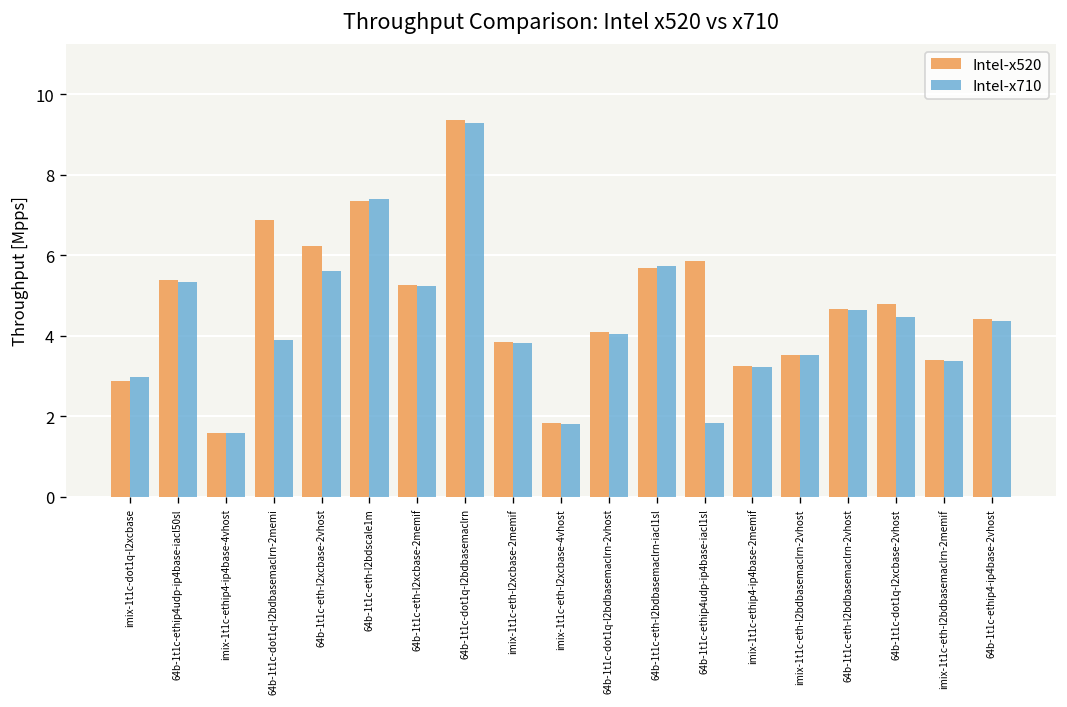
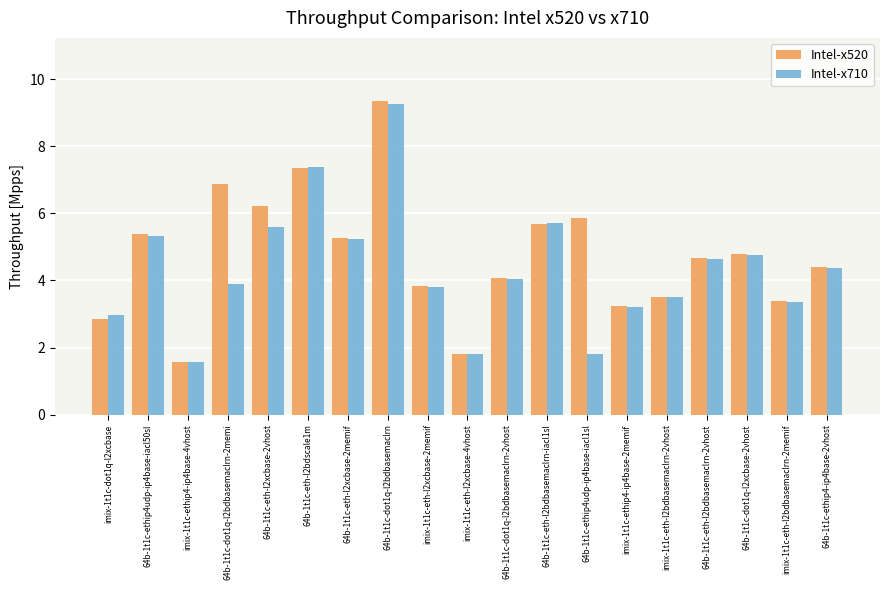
Intel-x710, 64b-1t1c-dot1q-l2xcbase-2vhost: 4.5 -> 4.8
